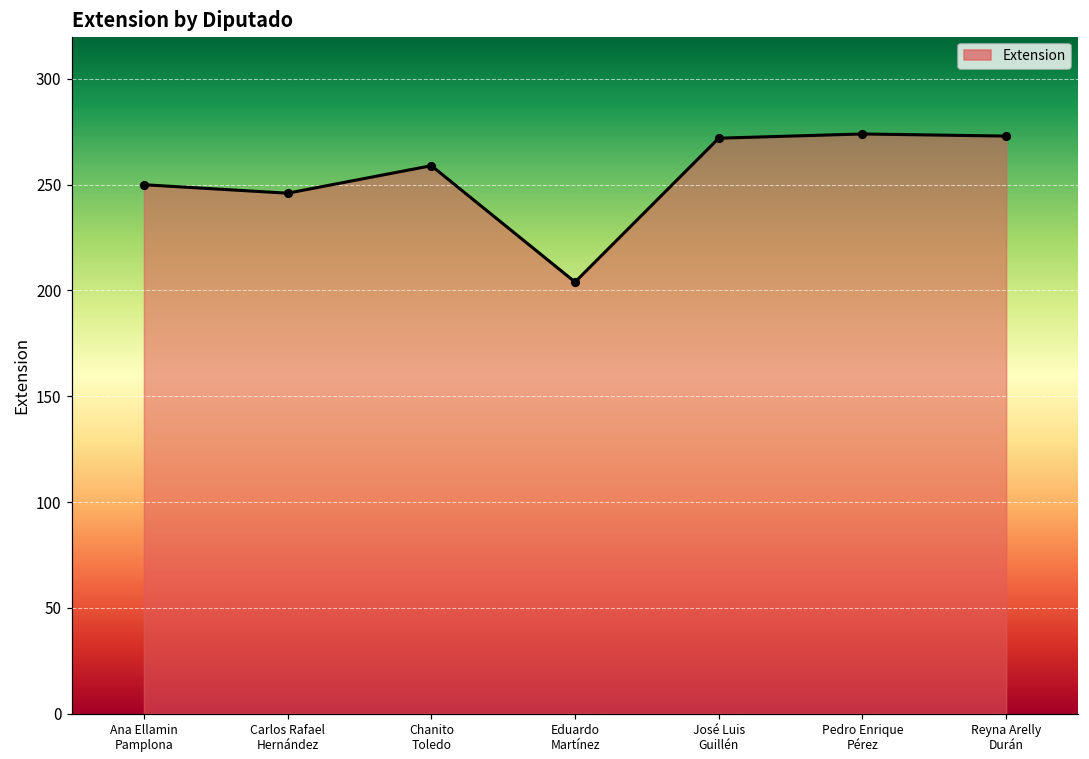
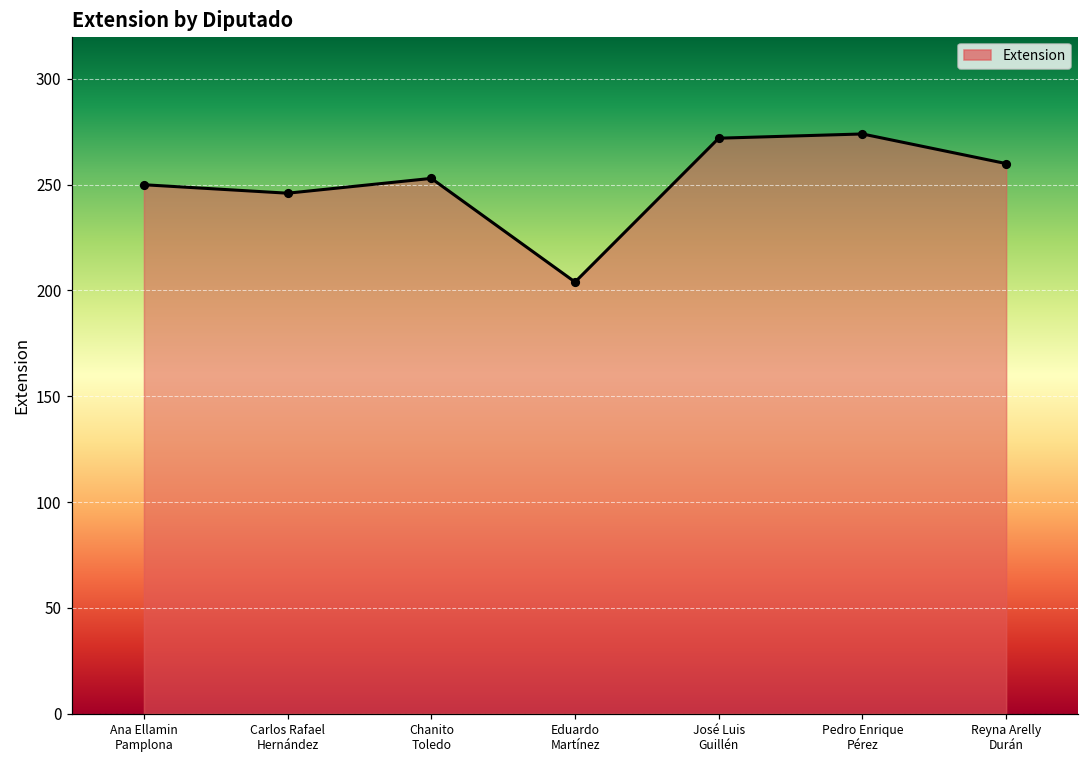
Chanito Toledo: 259 -> 253
Reyna Arelly Durán: 273 -> 260
